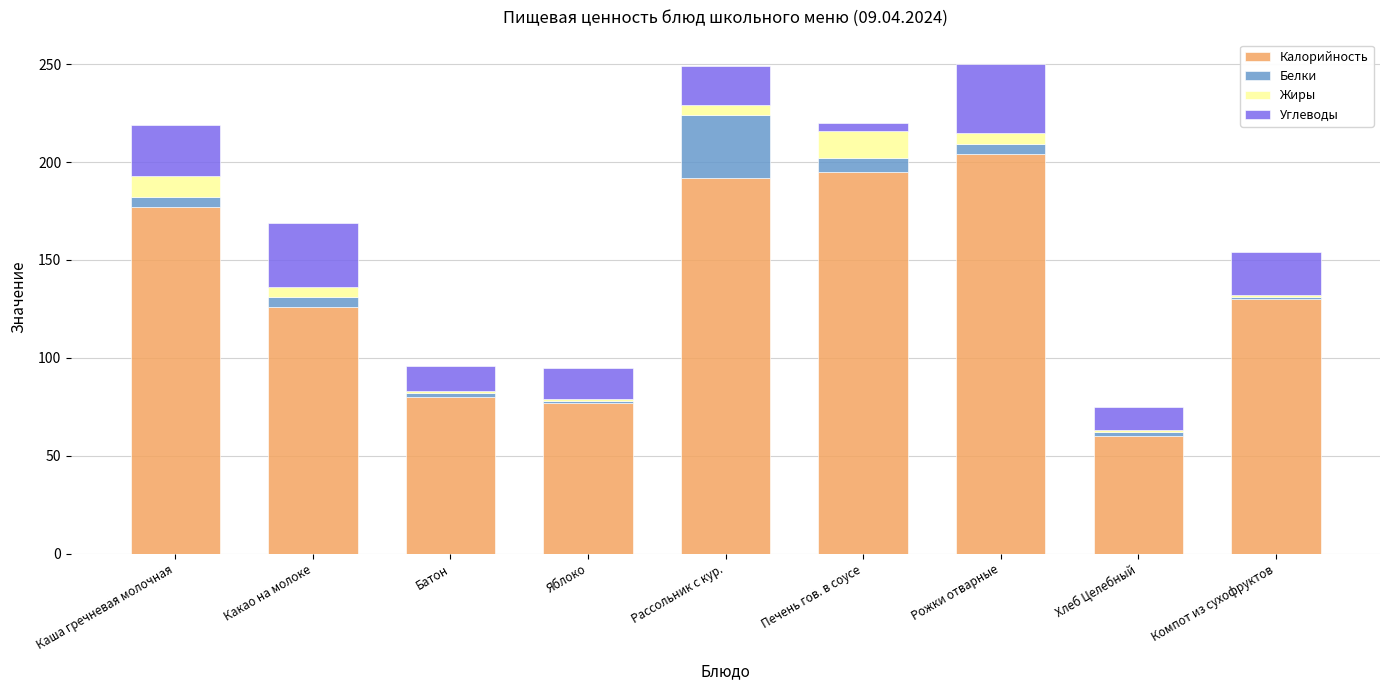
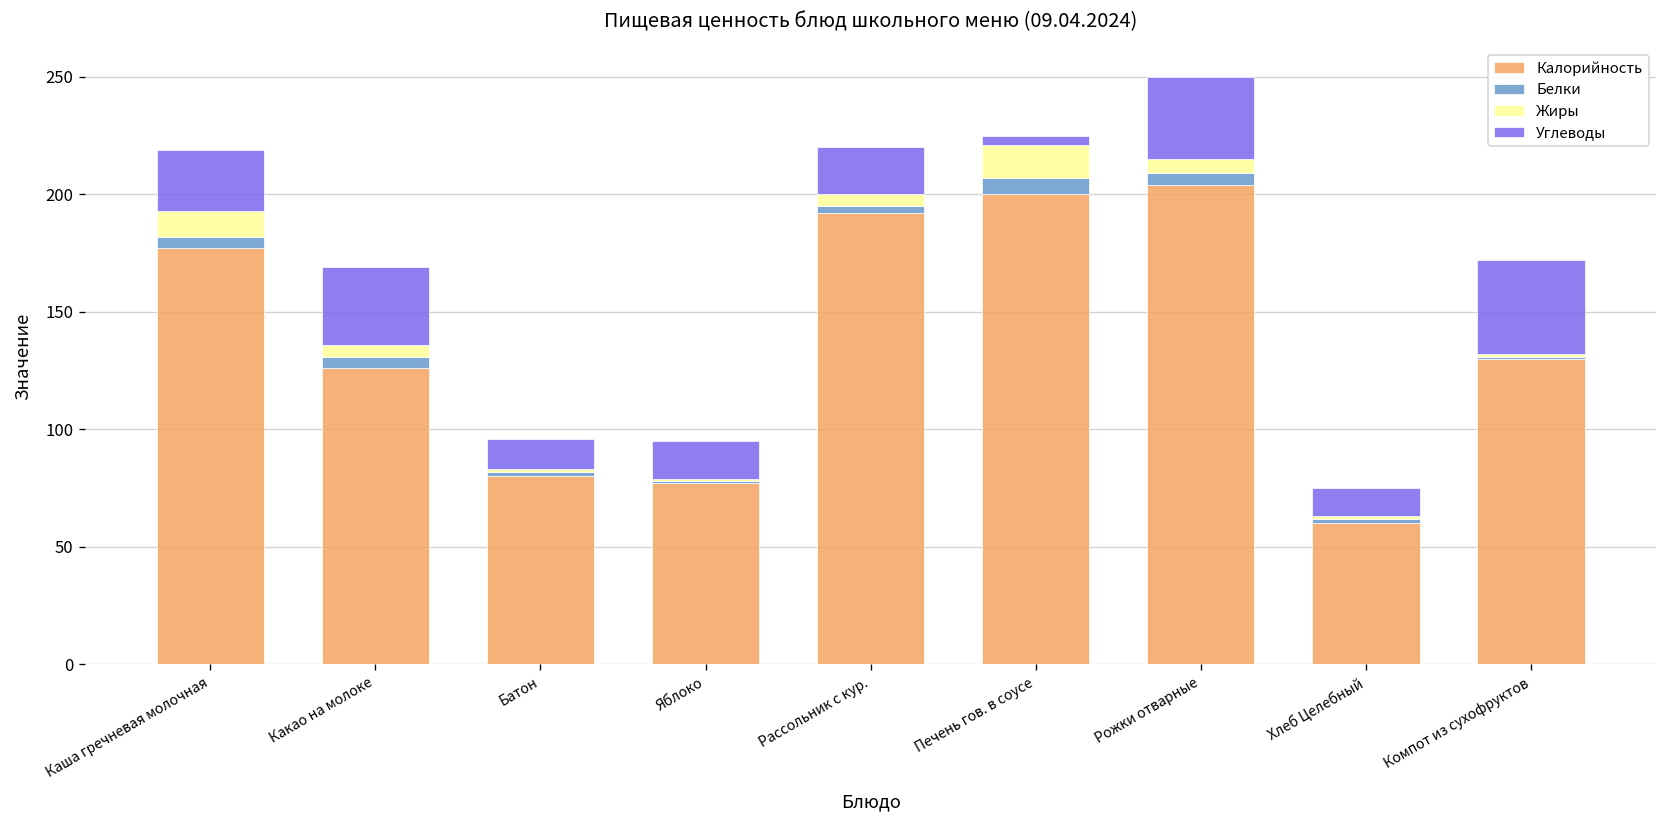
Белки, Рассольник с кур.: 32 -> 3
Калорийность, Печень гов. в соусе: 195 -> 200
Углеводы, Компот из сухофруктов: 22 -> 40
